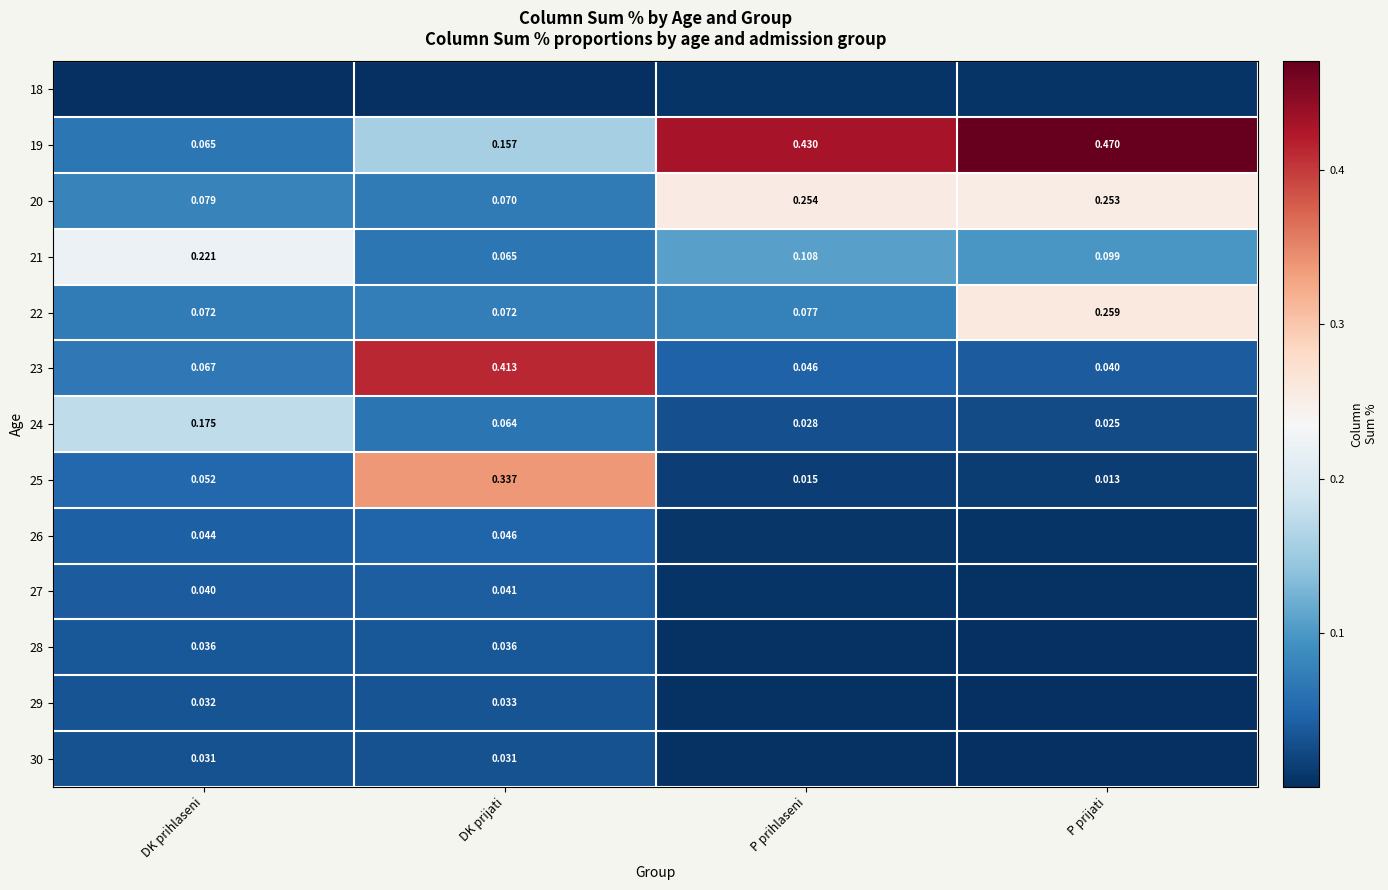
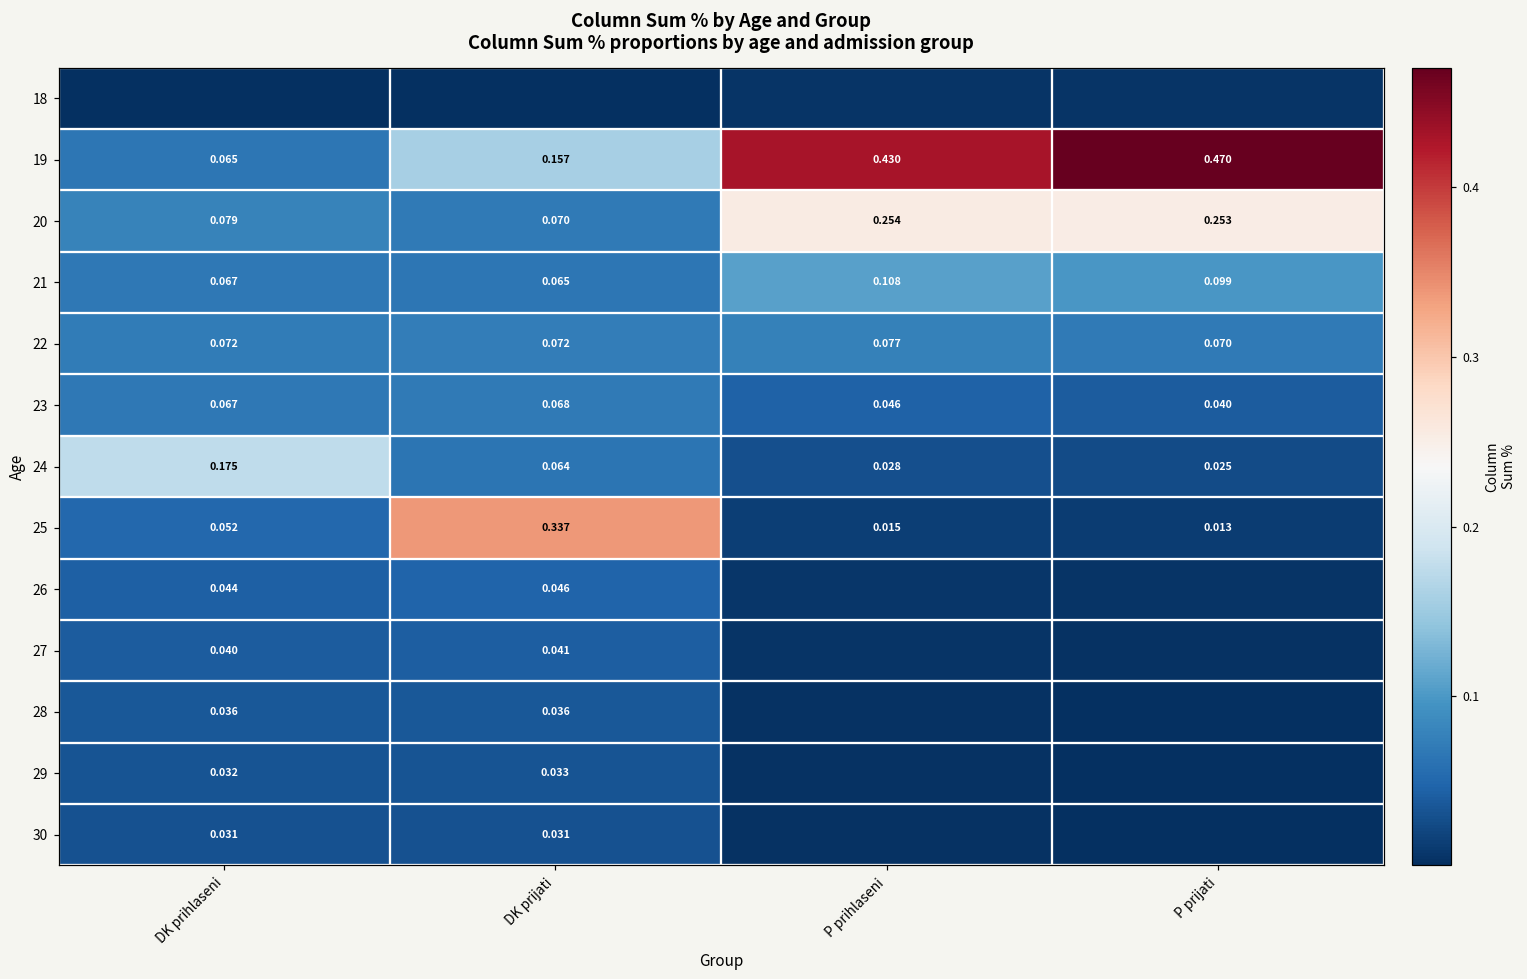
21, DK prihlaseni: 0.221 -> 0.067
22, P prijati: 0.259 -> 0.070
23, DK prijati: 0.413 -> 0.068
